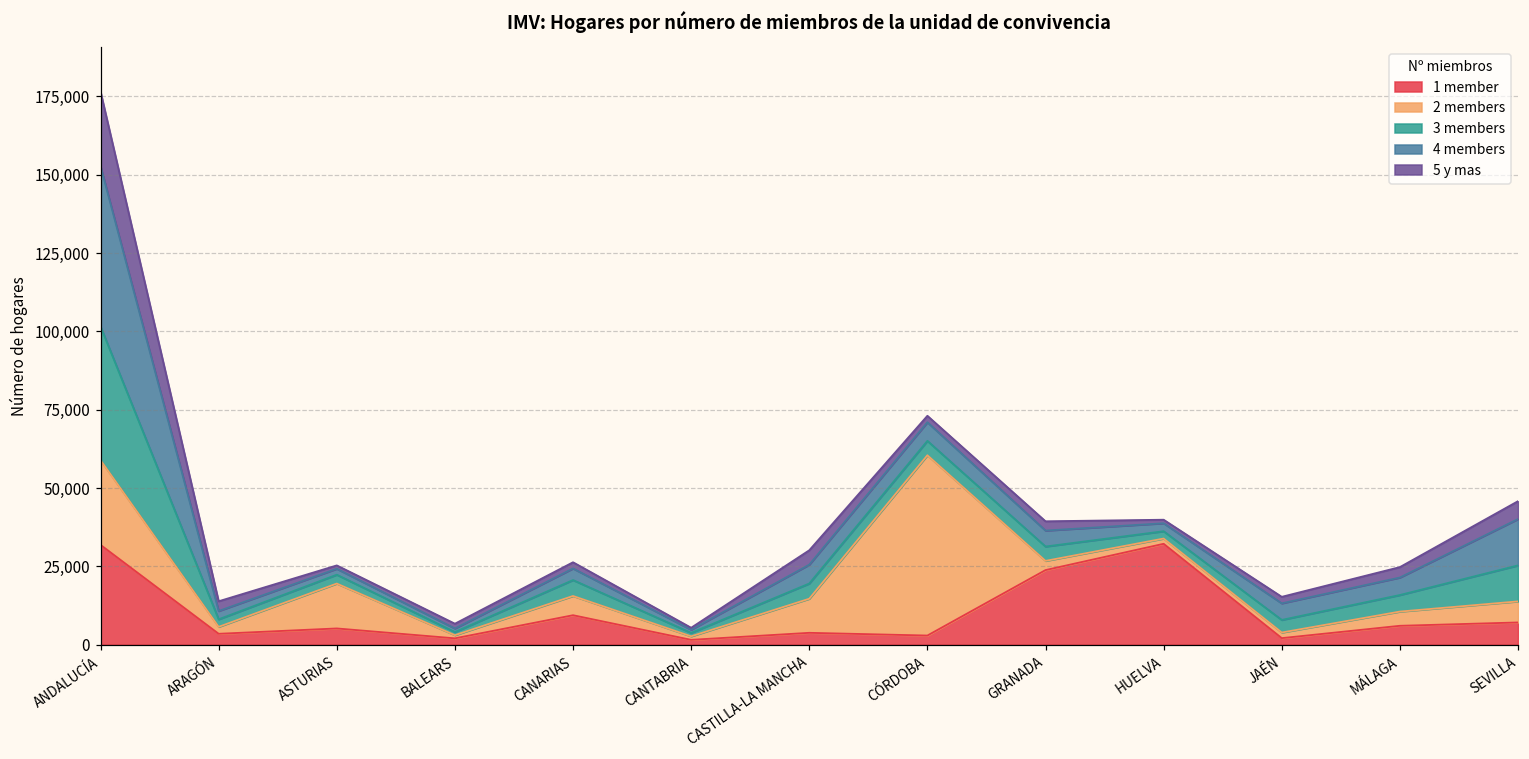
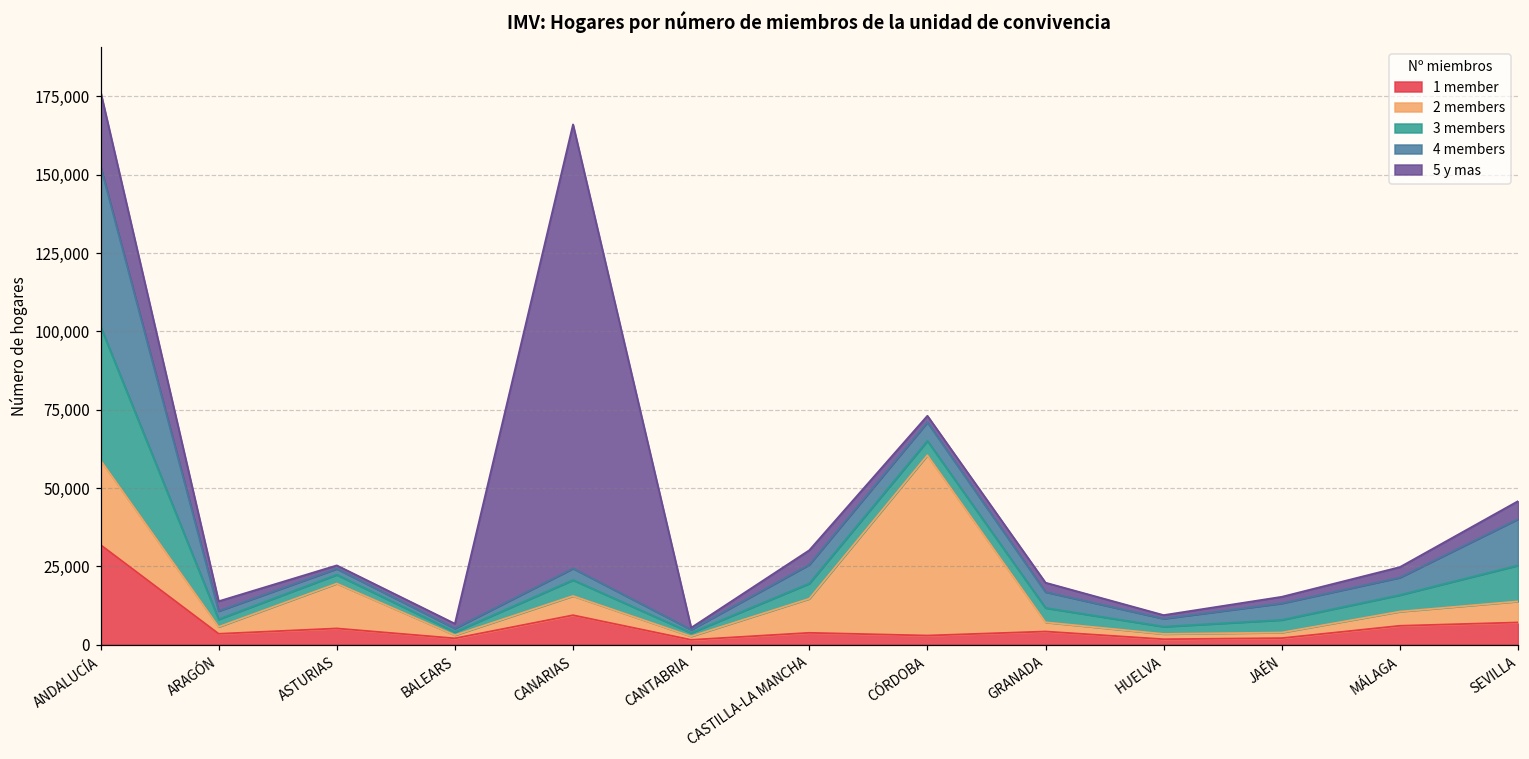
5 y mas, CANARIAS: 2,000 -> 142,000
1 member, GRANADA: 24,000 -> 4,000
1 member, HUELVA: 32,000 -> 2,000
